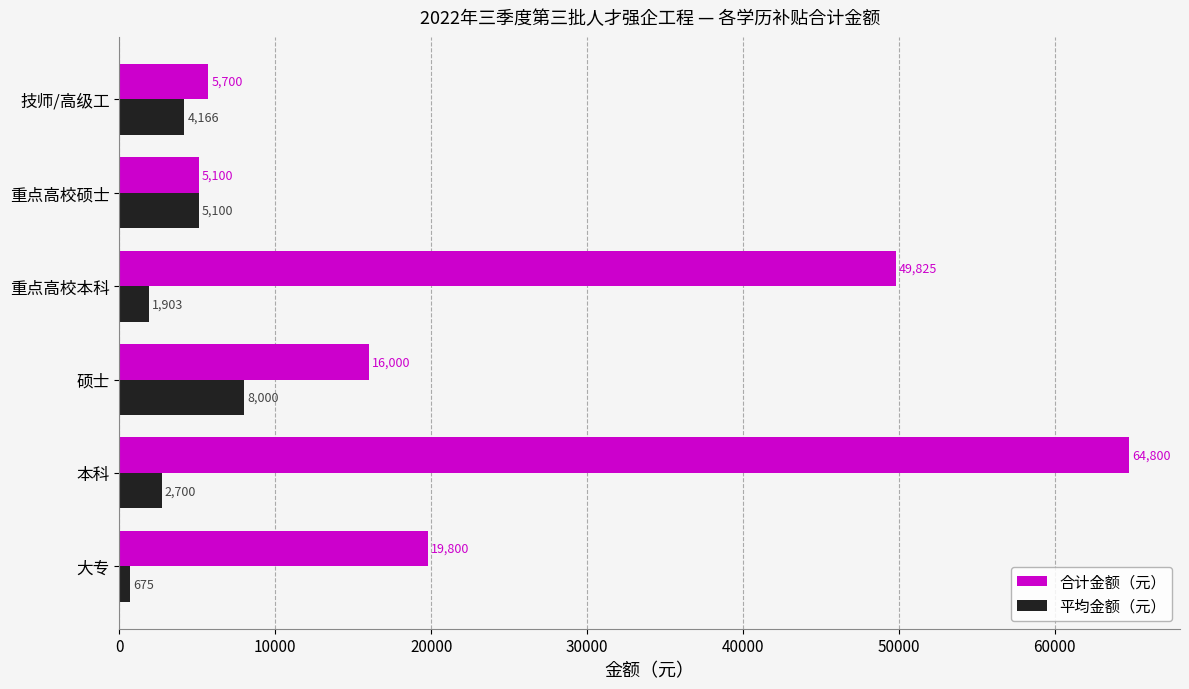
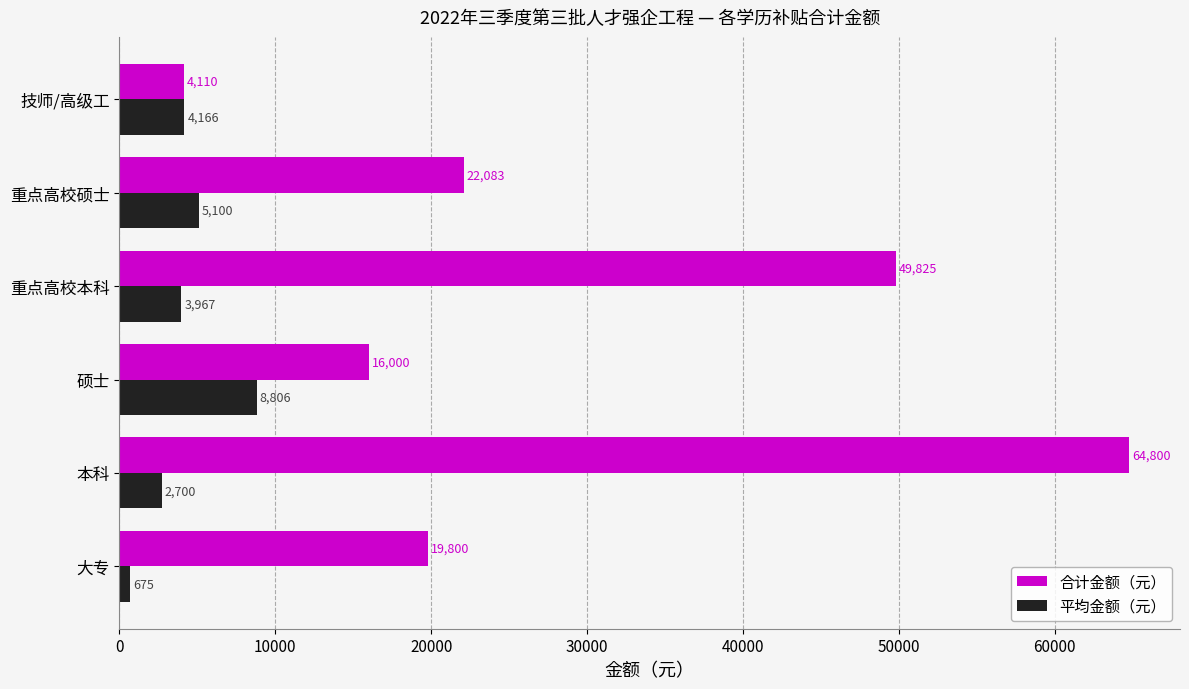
合计金额（元）, 技师/高级工: 5,700 -> 4,110
合计金额（元）, 重点高校硕士: 5,100 -> 22,083
平均金额（元）, 重点高校本科: 1,903 -> 3,967
平均金额（元）, 硕士: 8,000 -> 8,806
